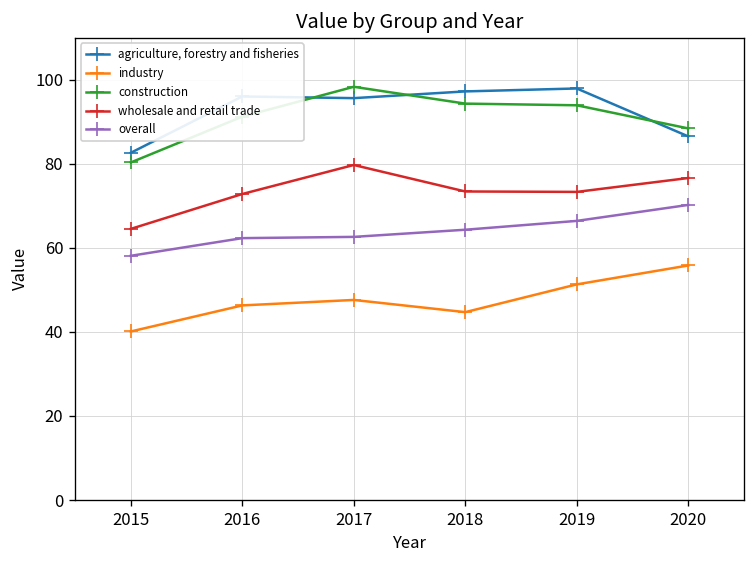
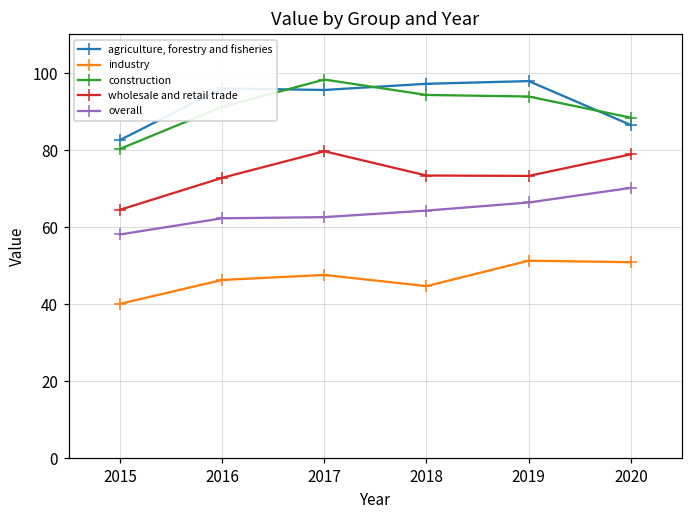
industry, 2020: 56 -> 51
wholesale and retail trade, 2020: 77 -> 79
